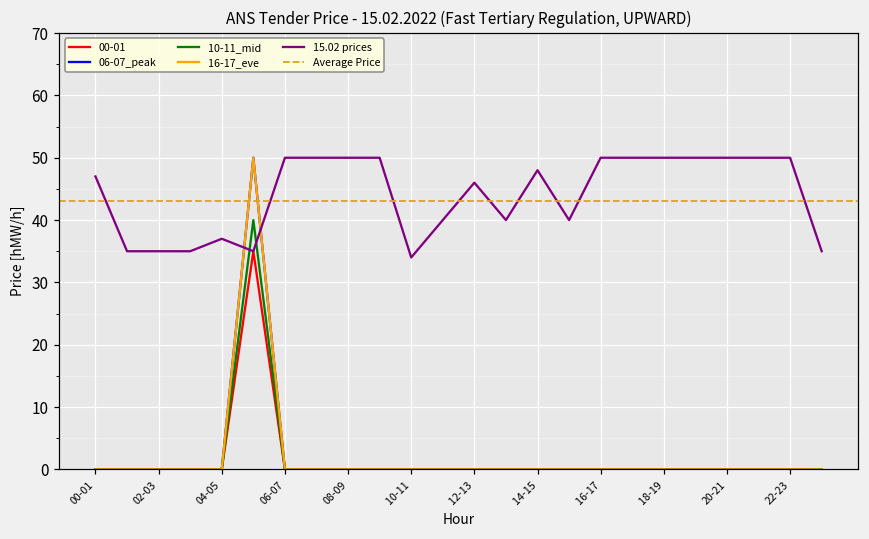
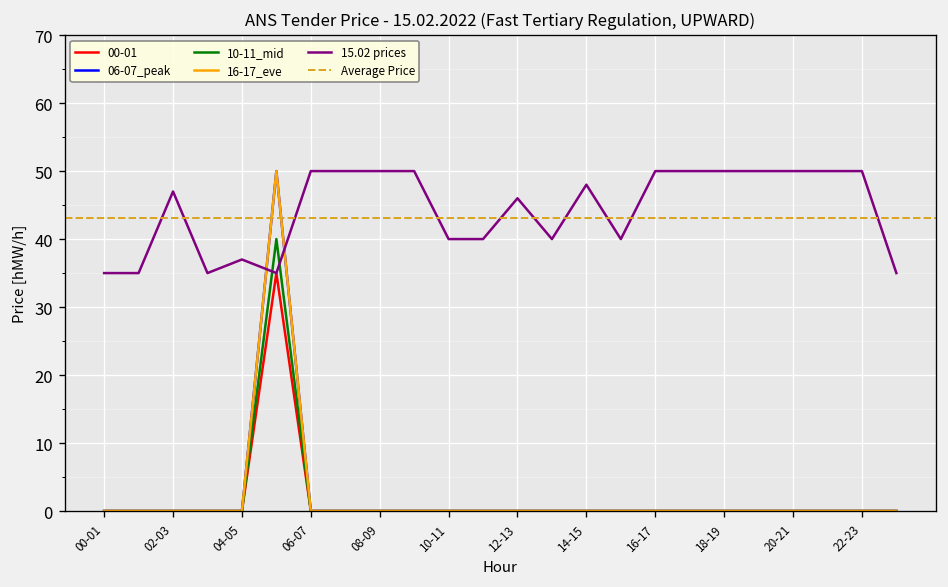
15.02 prices, 00-01: 47 -> 35
15.02 prices, 02-03: 35 -> 47
15.02 prices, 10-11: 34 -> 40
